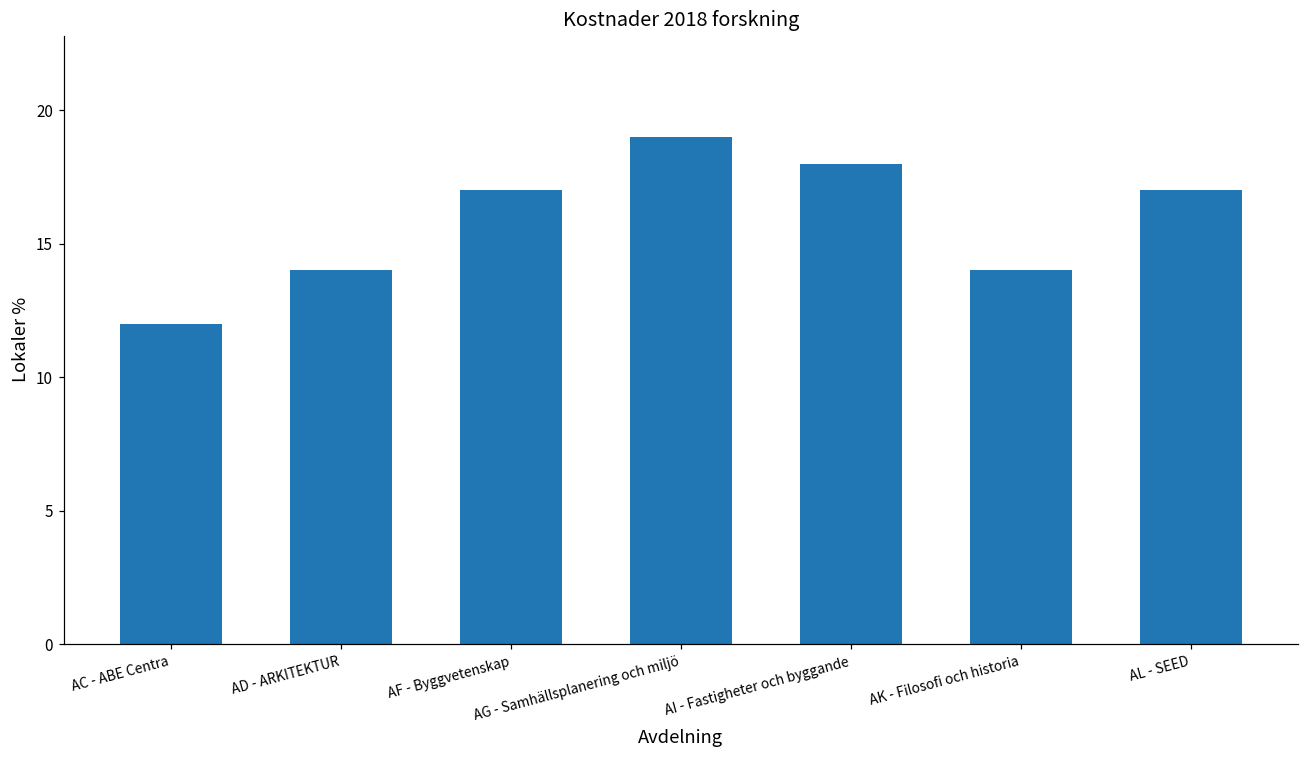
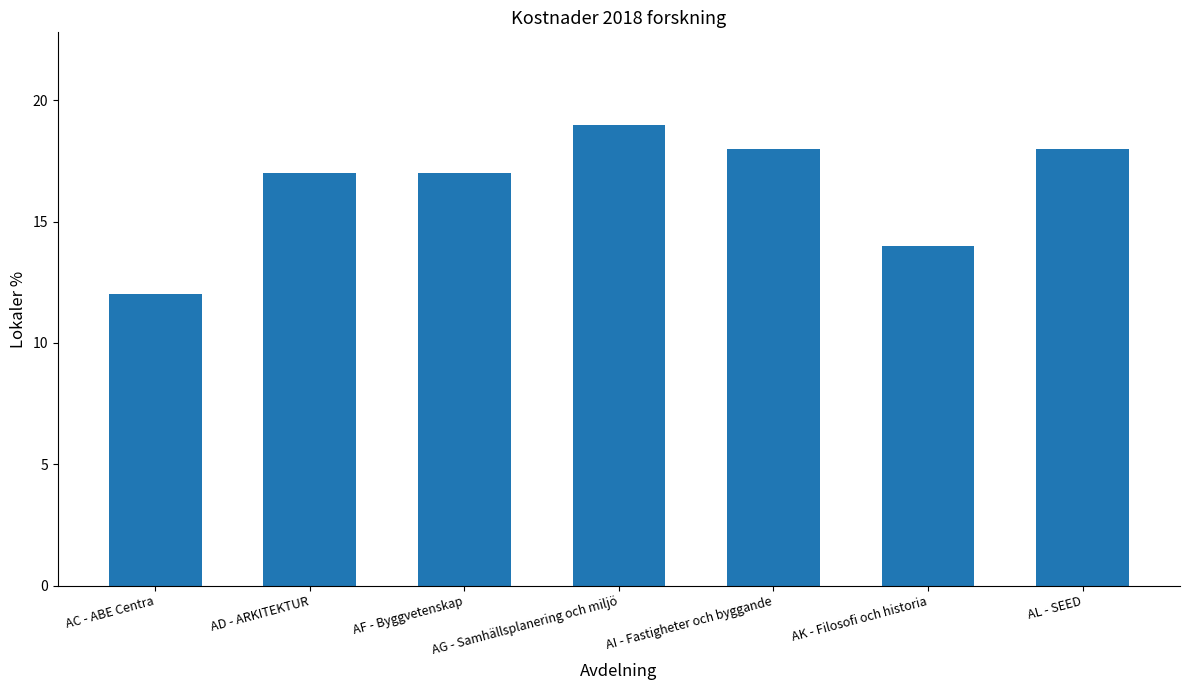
AD - ARKITEKTUR: 14 -> 17
AL - SEED: 17 -> 18
